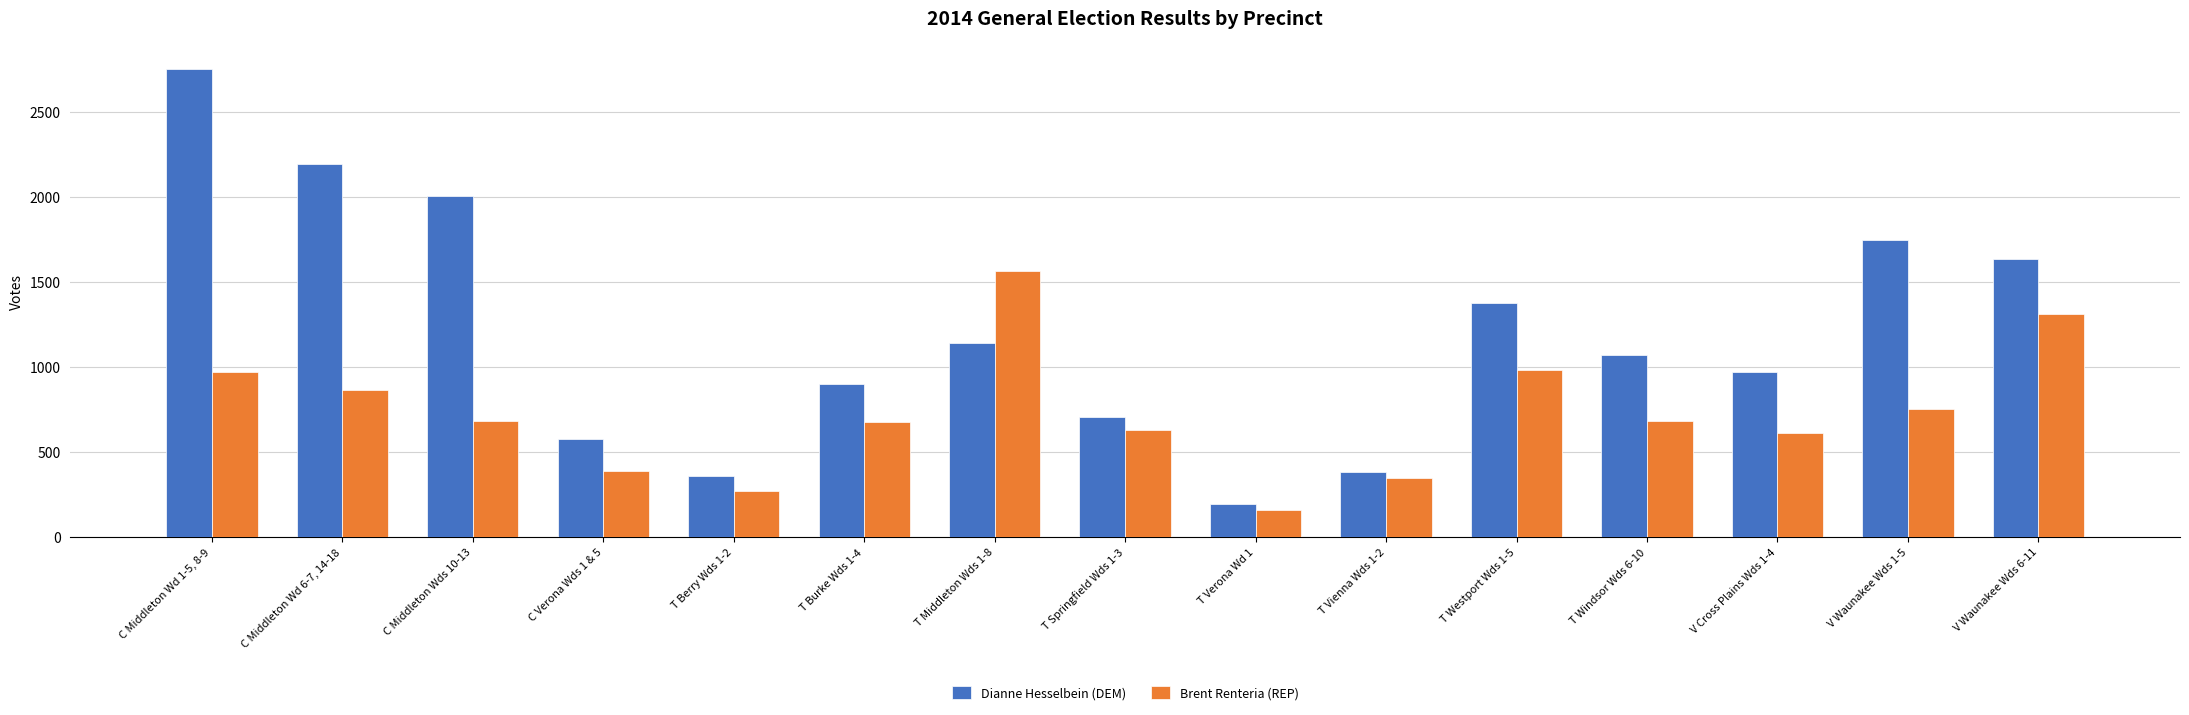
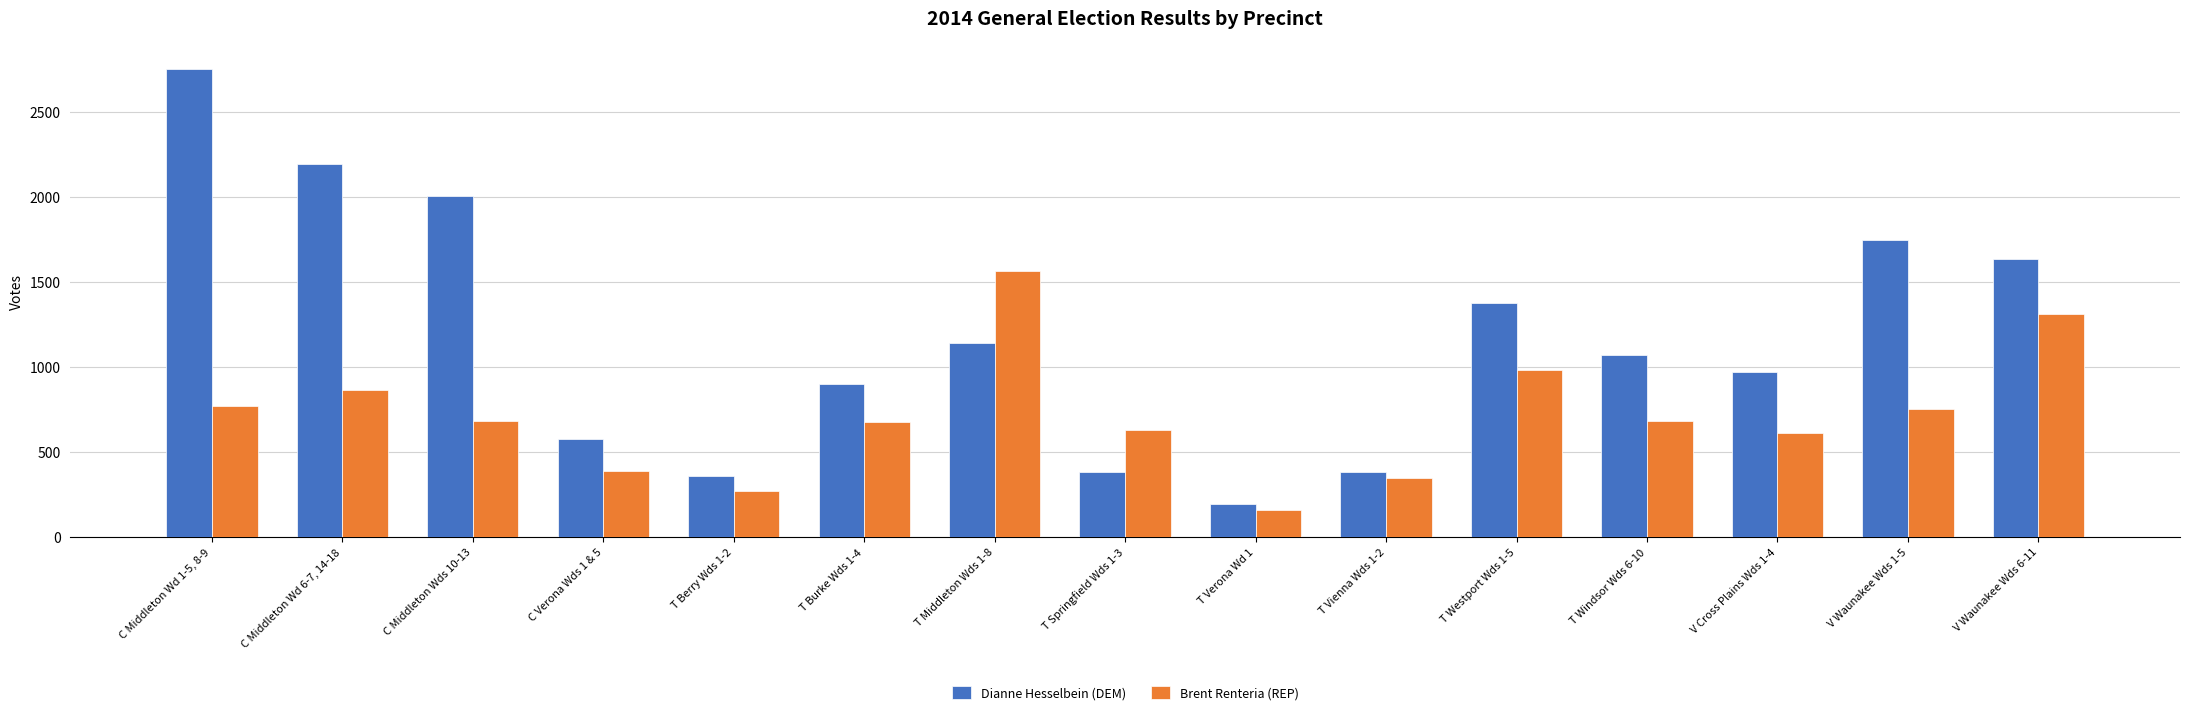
Brent Renteria (REP), C Middleton Wd 1-5, 8-9: 970 -> 770
Dianne Hesselbein (DEM), T Springfield Wds 1-3: 710 -> 380
